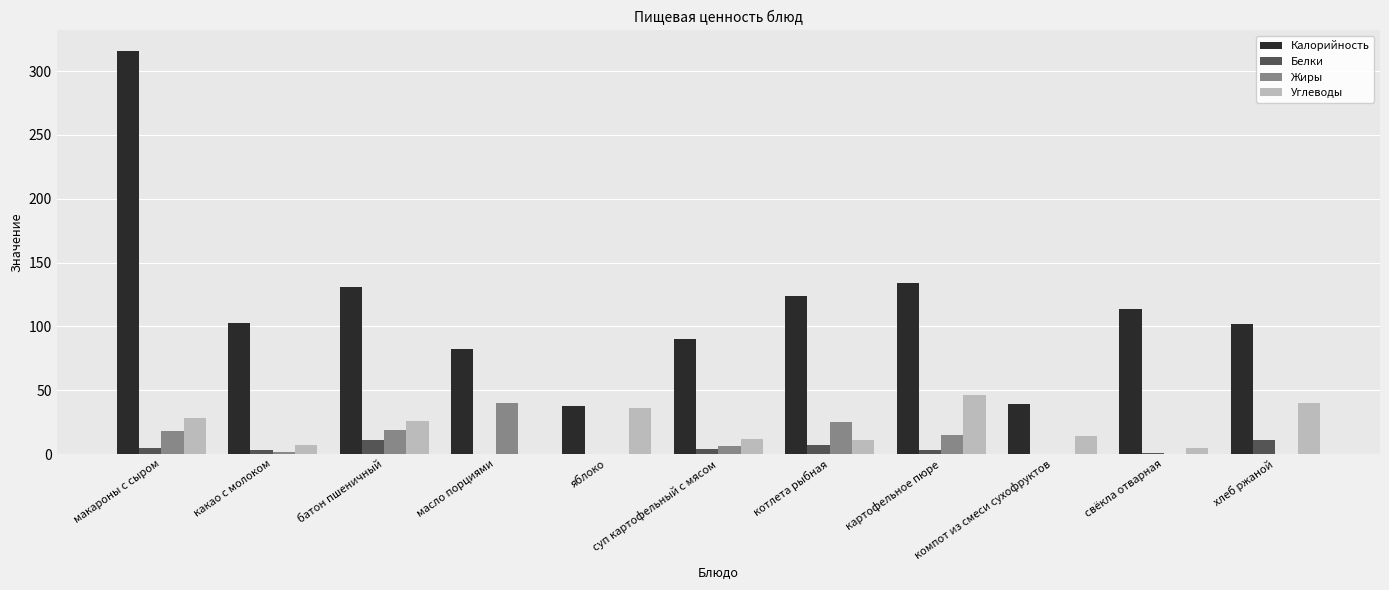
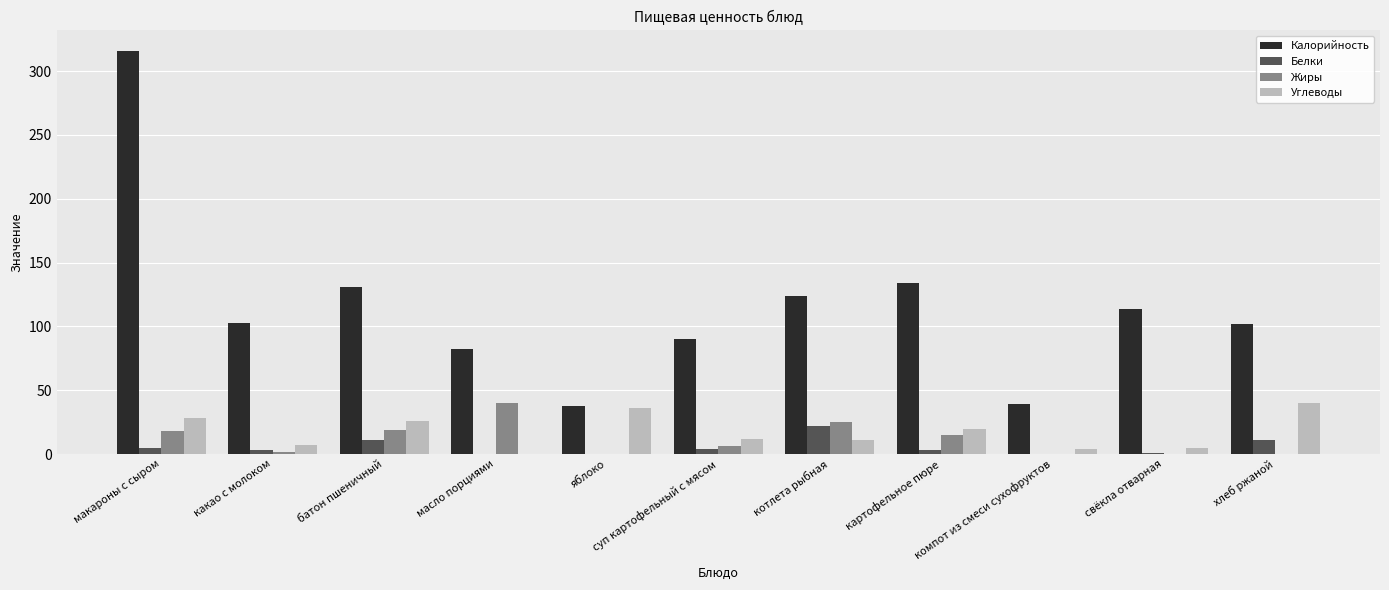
Белки, котлета рыбная: 7 -> 22
Углеводы, картофельное пюре: 46 -> 20
Углеводы, компот из смеси сухофруктов: 14 -> 4
